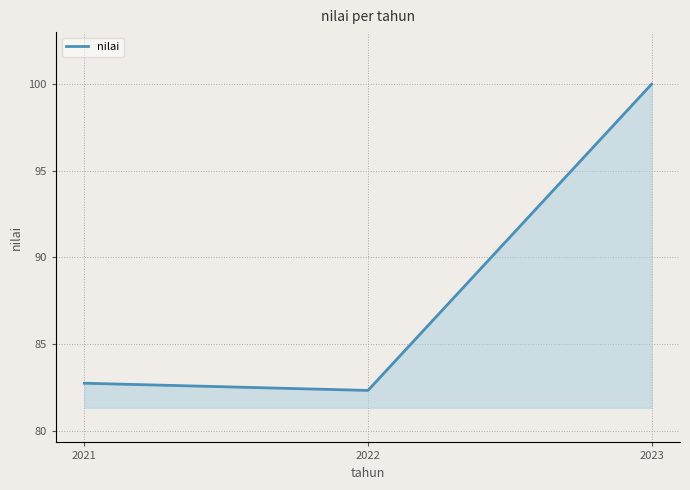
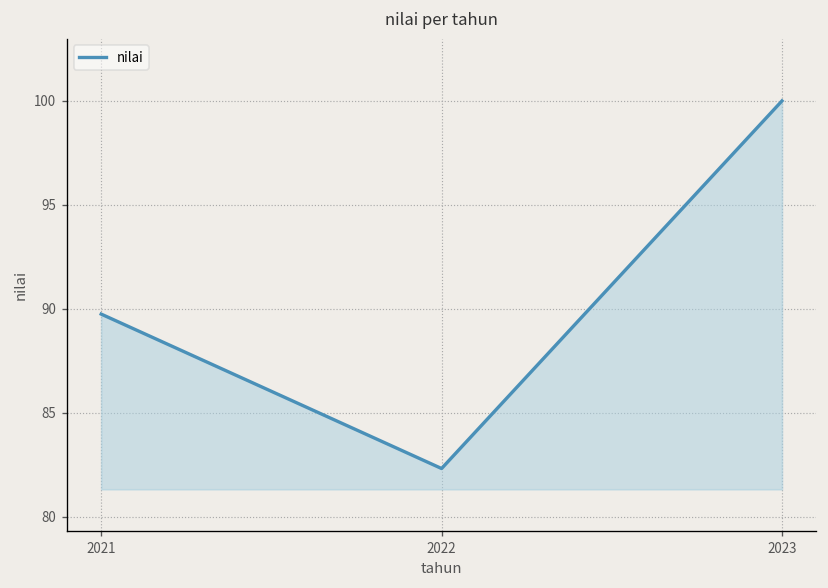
2021: 82.7 -> 89.7
